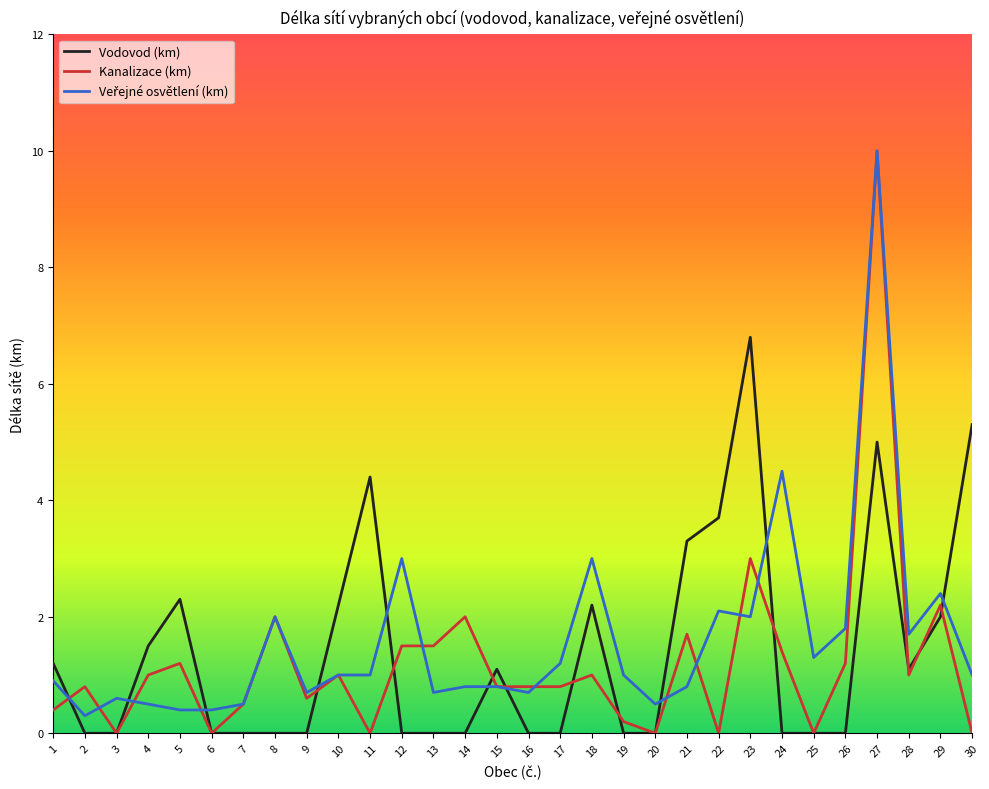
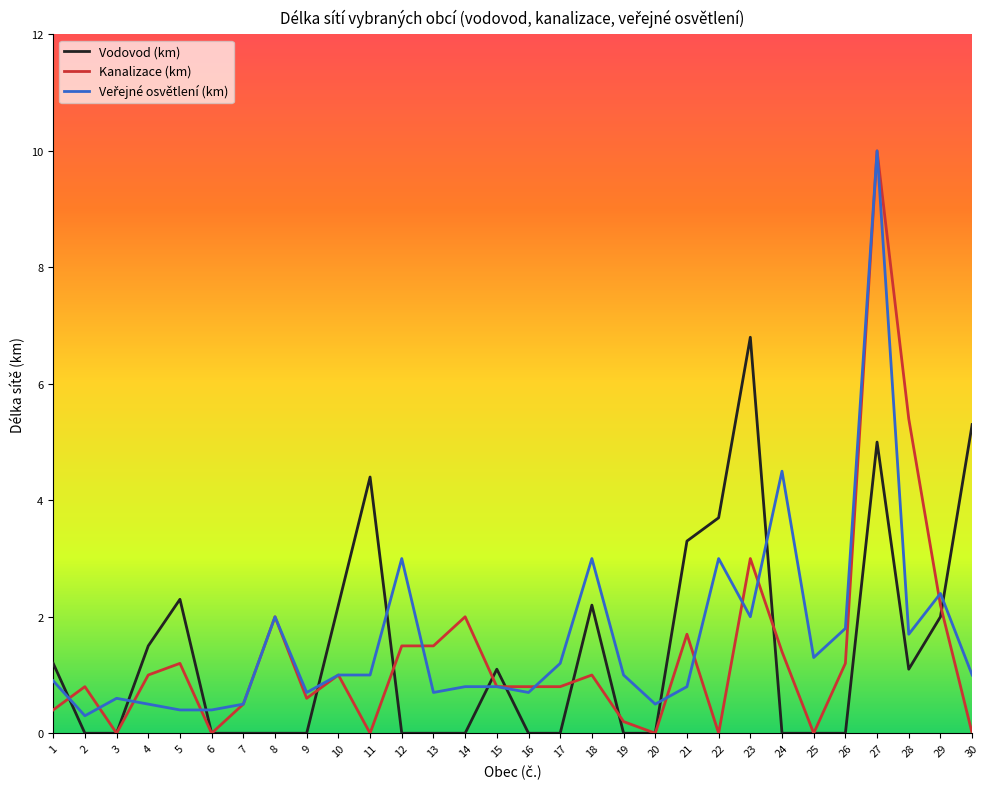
Veřejné osvětlení (km), 22: 2.1 -> 3.0
Kanalizace (km), 28: 1.0 -> 5.4
